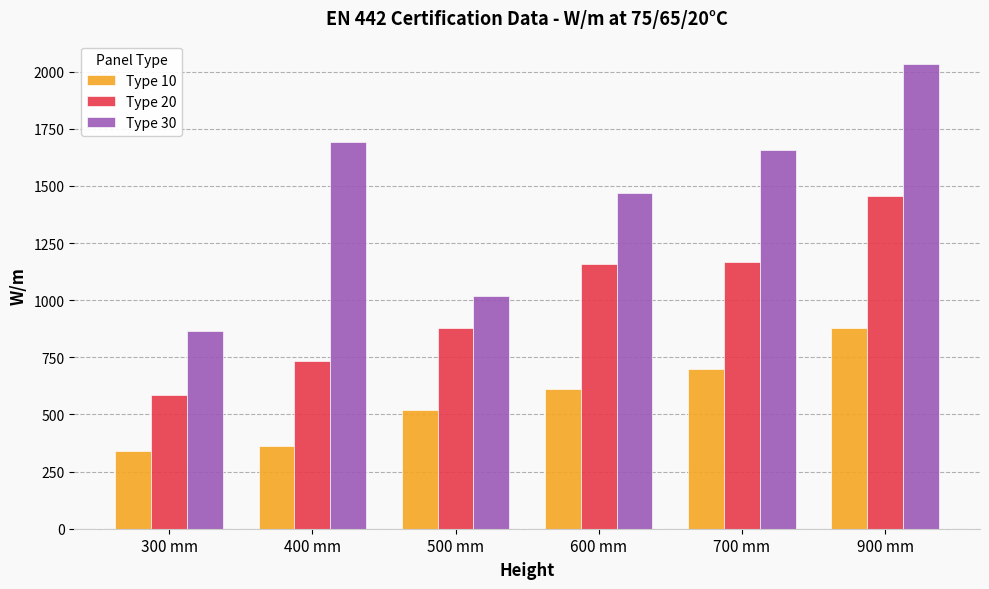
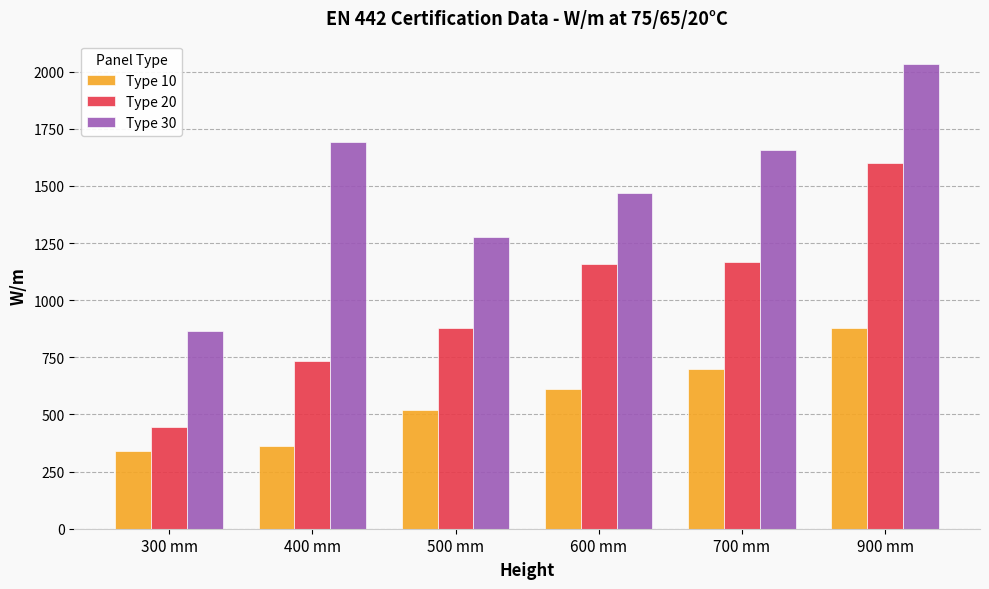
Type 20, 300 mm: 590 -> 450
Type 30, 500 mm: 1020 -> 1280
Type 20, 900 mm: 1460 -> 1600
